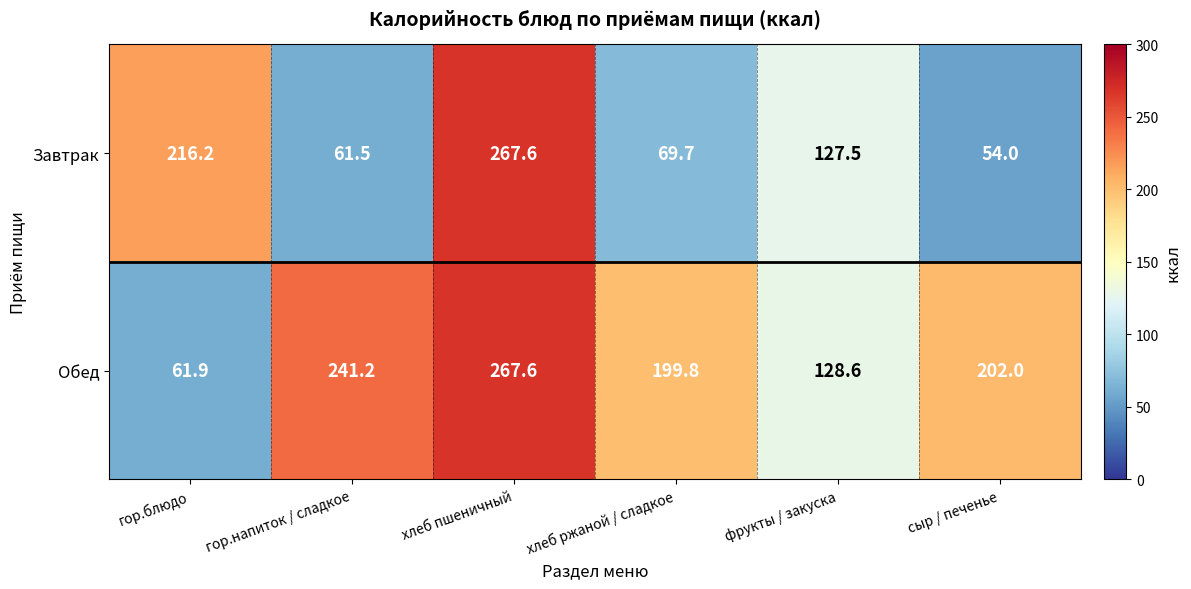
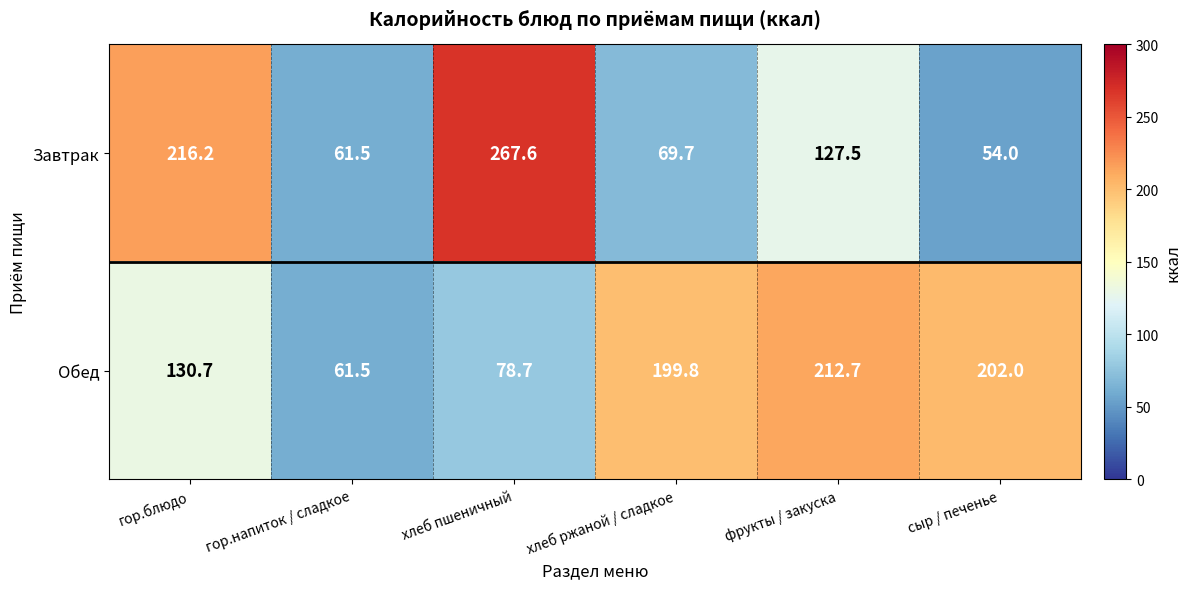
Обед, гор.блюдо: 61.9 -> 130.7
Обед, гор.напиток / сладкое: 241.2 -> 61.5
Обед, хлеб пшеничный: 267.6 -> 78.7
Обед, фрукты / закуска: 128.6 -> 212.7
